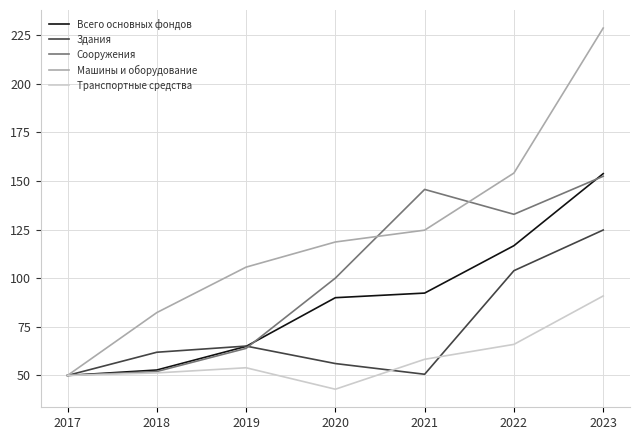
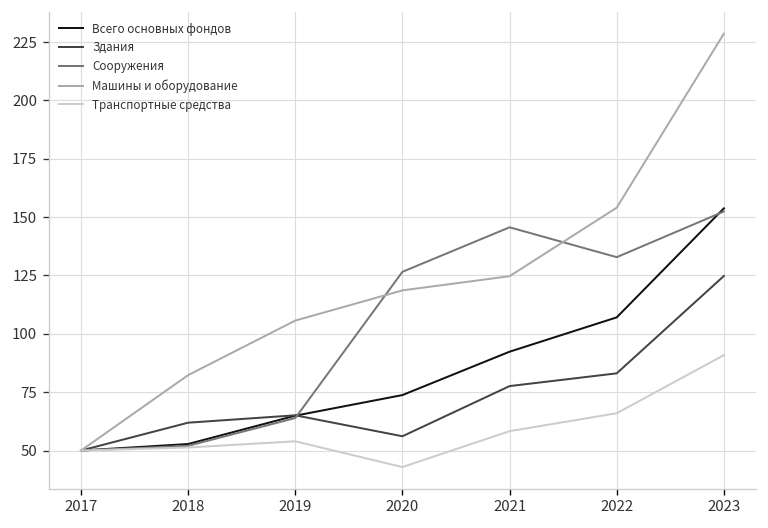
Всего основных фондов, 2020: 90 -> 74
Сооружения, 2020: 100 -> 127
Здания, 2021: 51 -> 78
Всего основных фондов, 2022: 117 -> 107
Здания, 2022: 104 -> 83
